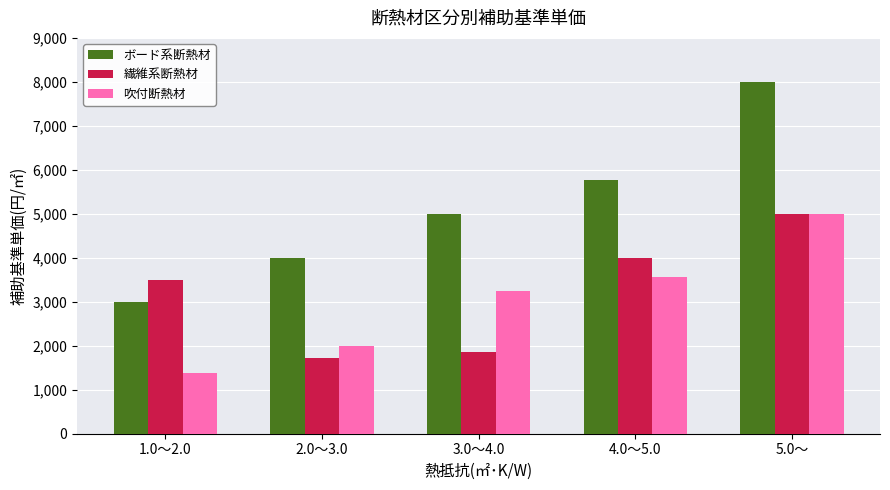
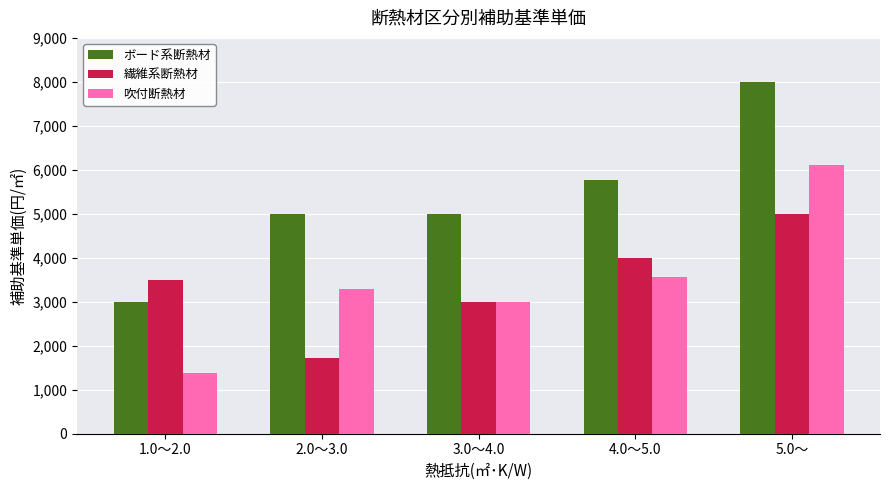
ボード系断熱材, 2.0～3.0: 4,000 -> 5,000
吹付断熱材, 2.0～3.0: 2,000 -> 3,300
繊維系断熱材, 3.0～4.0: 1,900 -> 3,000
吹付断熱材, 3.0～4.0: 3,200 -> 3,000
吹付断熱材, 5.0～: 5,000 -> 6,100
